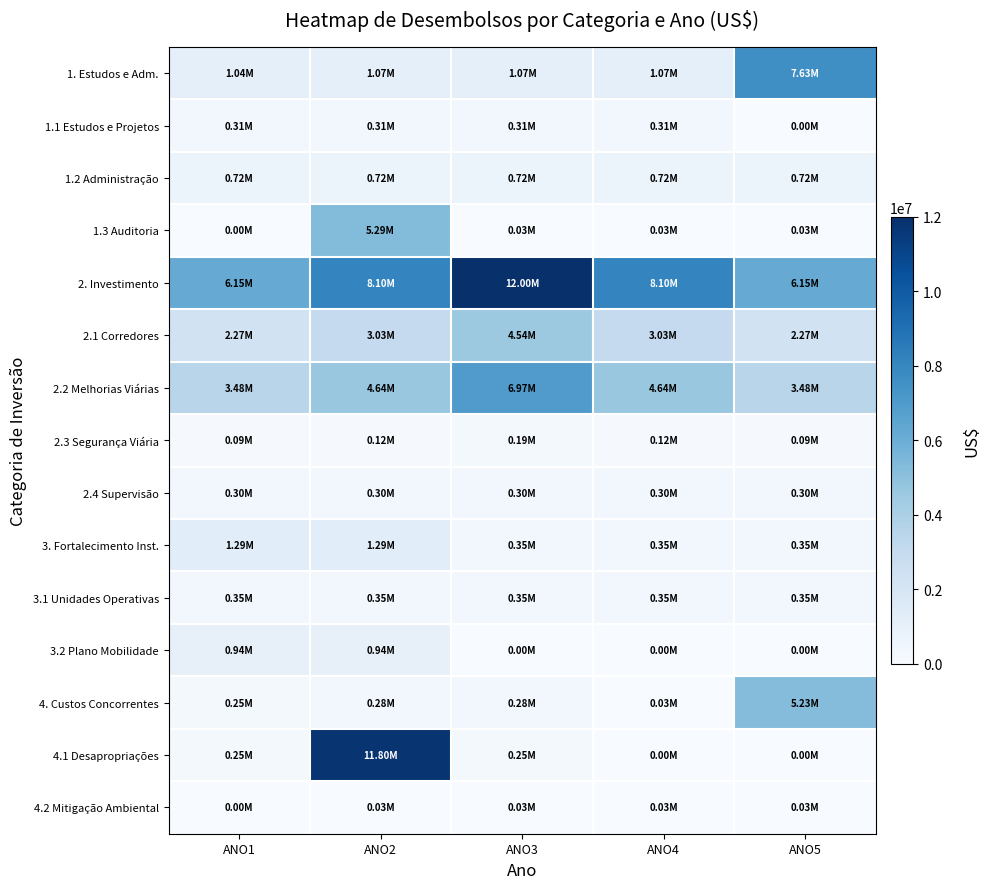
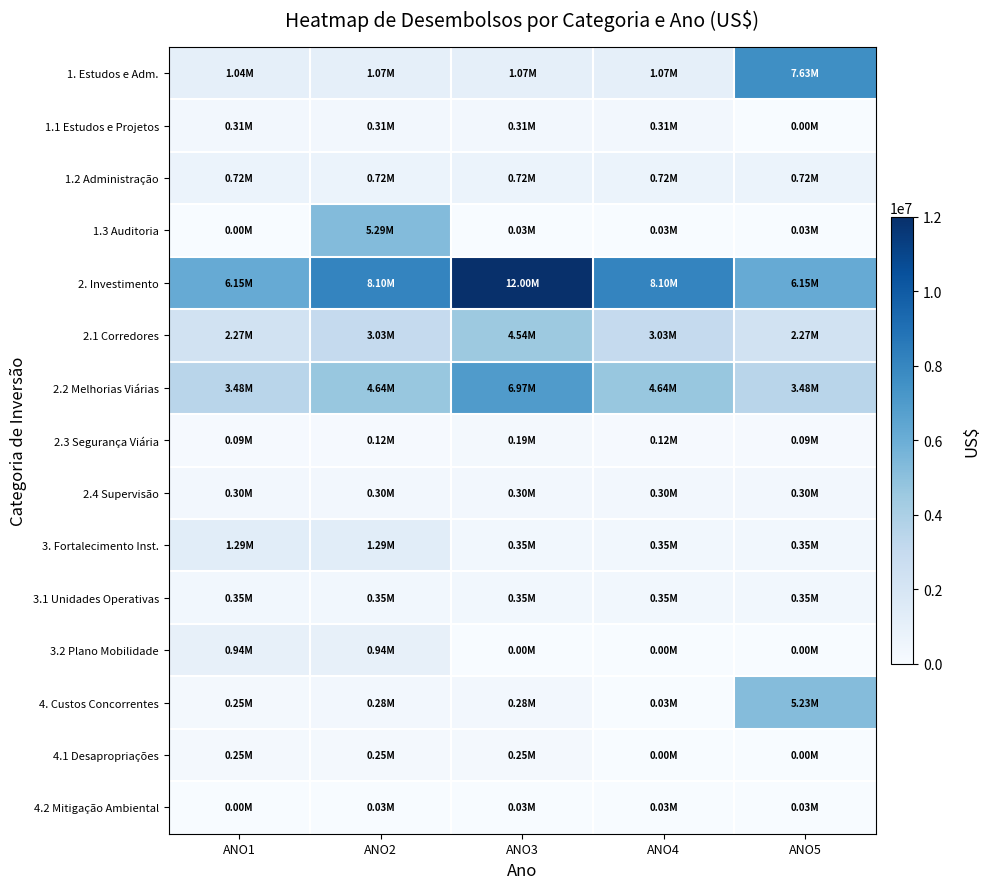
4.1 Desapropriações, ANO2: 11.80M -> 0.25M
